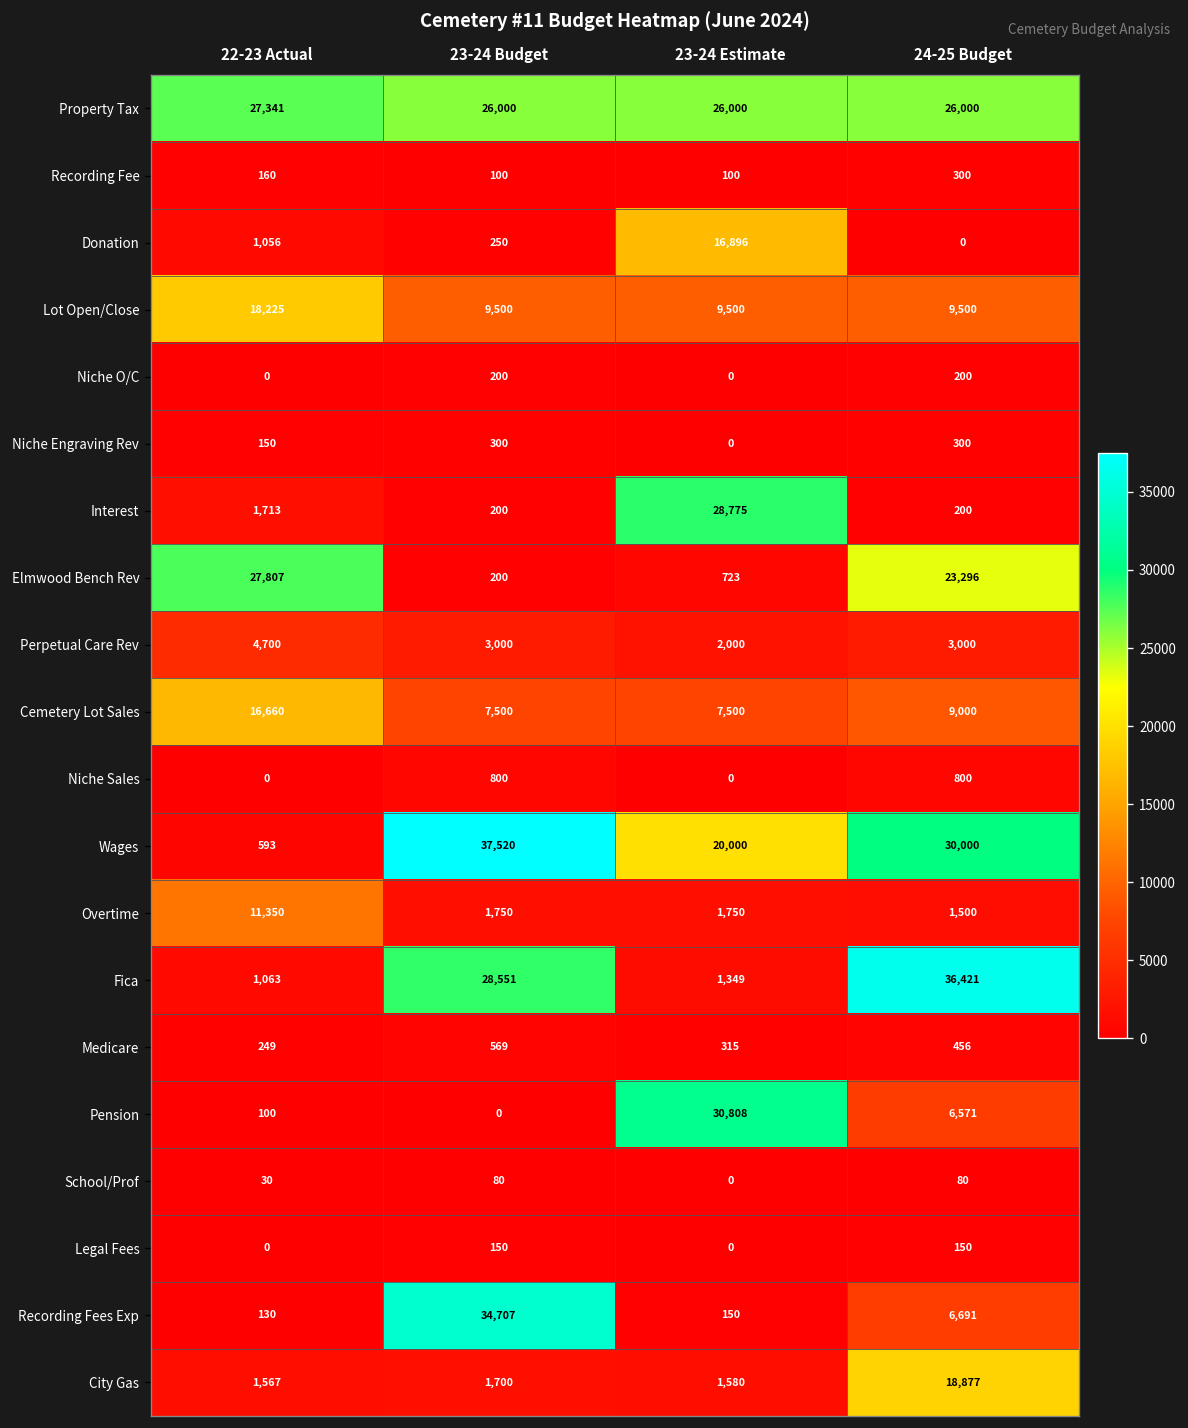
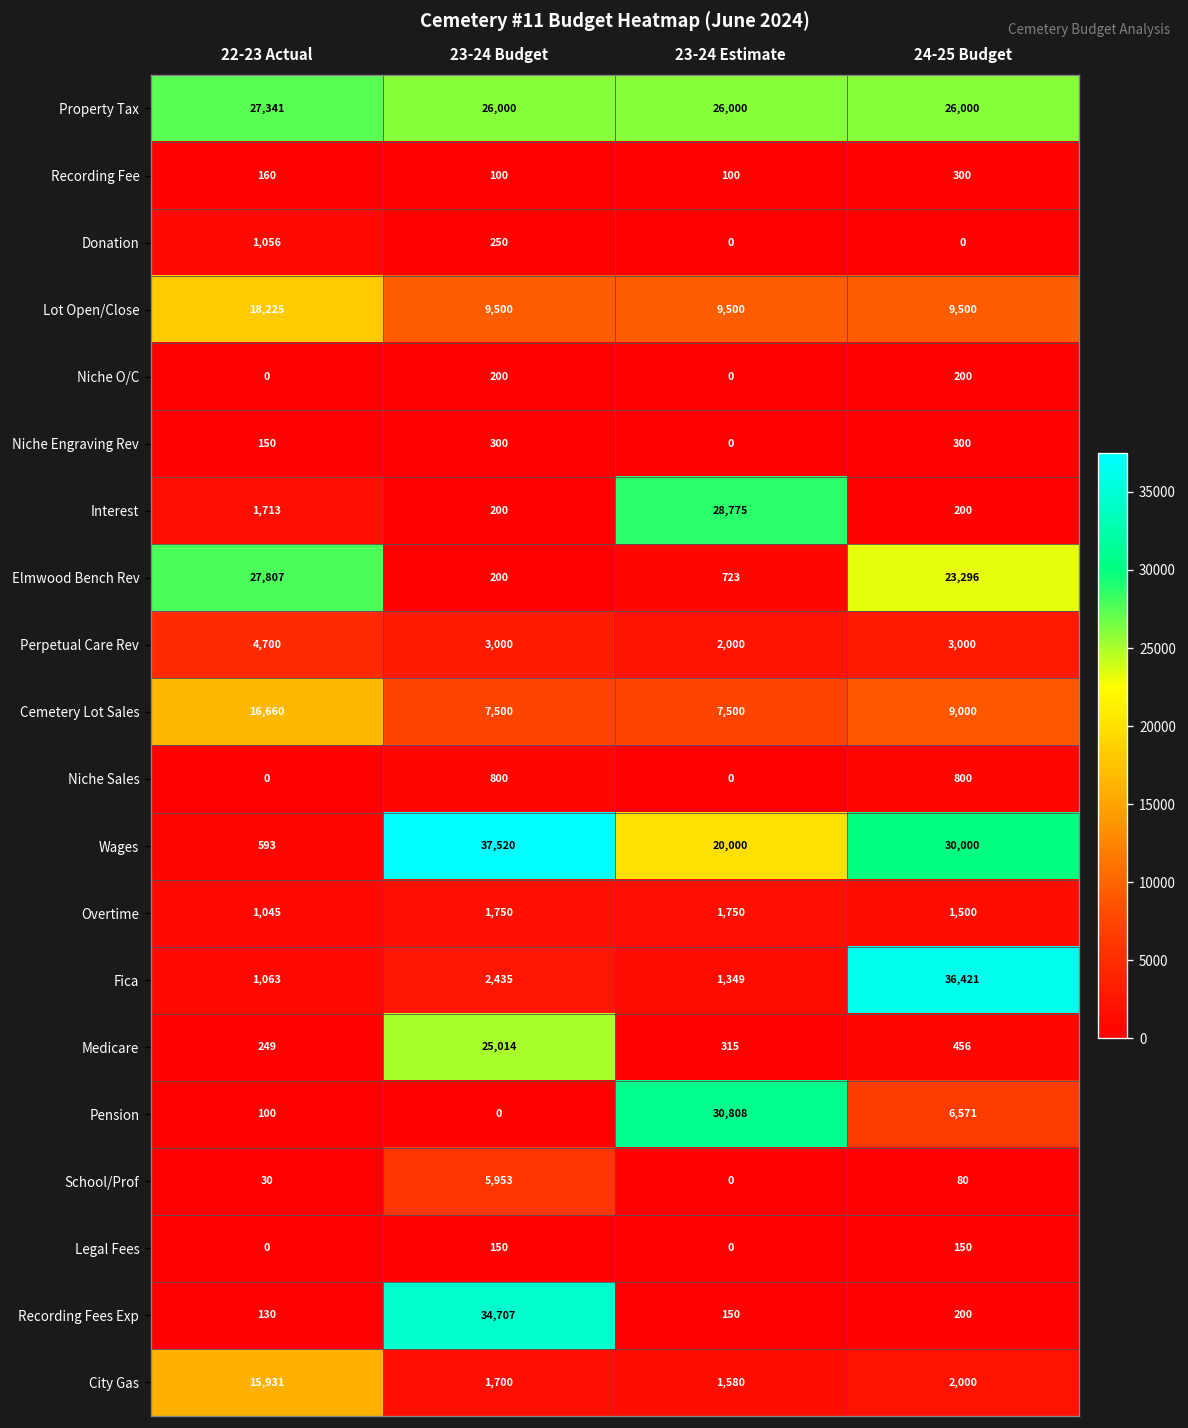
Donation, 23-24 Estimate: 16,896 -> 0
Overtime, 22-23 Actual: 11,350 -> 1,045
Fica, 23-24 Budget: 28,551 -> 2,435
Medicare, 23-24 Budget: 569 -> 25,014
School/Prof, 23-24 Budget: 80 -> 5,953
Recording Fees Exp, 24-25 Budget: 6,691 -> 200
City Gas, 22-23 Actual: 1,567 -> 15,931
City Gas, 24-25 Budget: 18,877 -> 2,000
